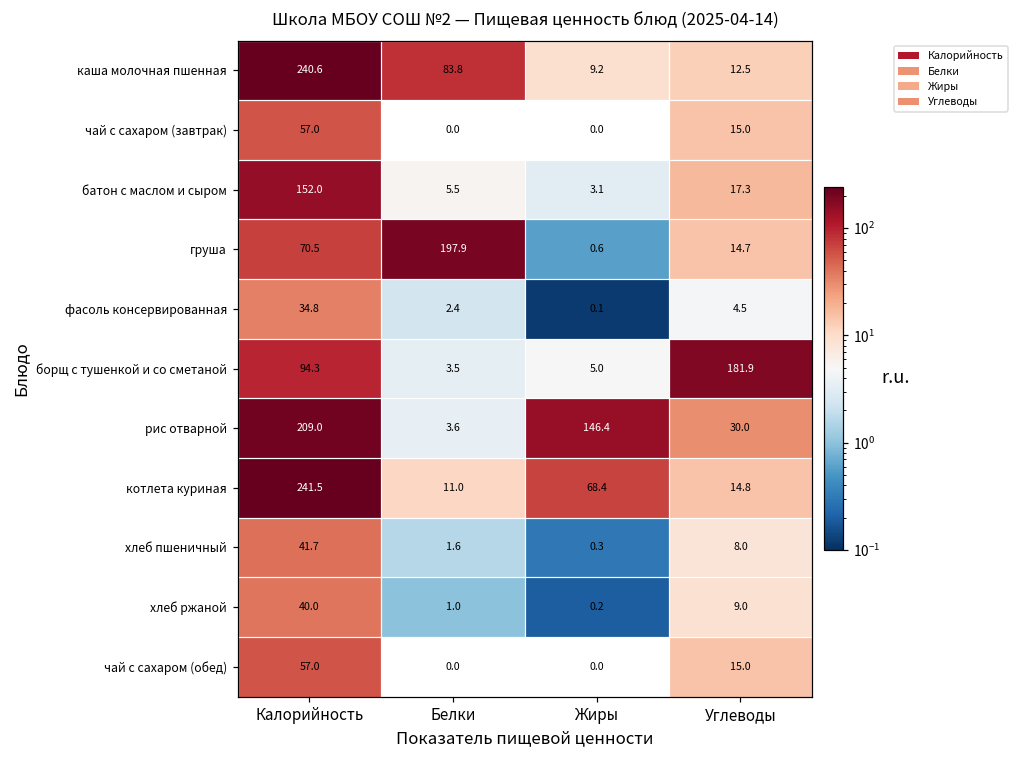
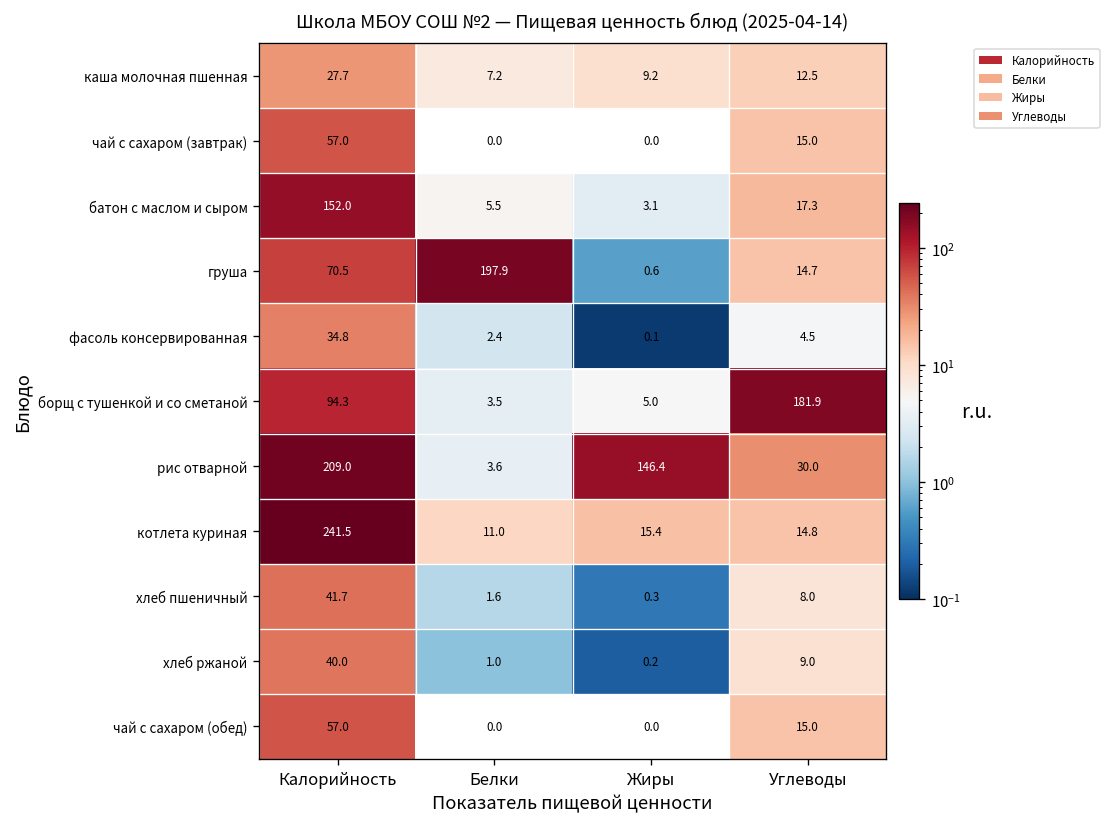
каша молочная пшенная, Калорийность: 240.6 -> 27.7
каша молочная пшенная, Белки: 83.8 -> 7.2
котлета куриная, Жиры: 68.4 -> 15.4
